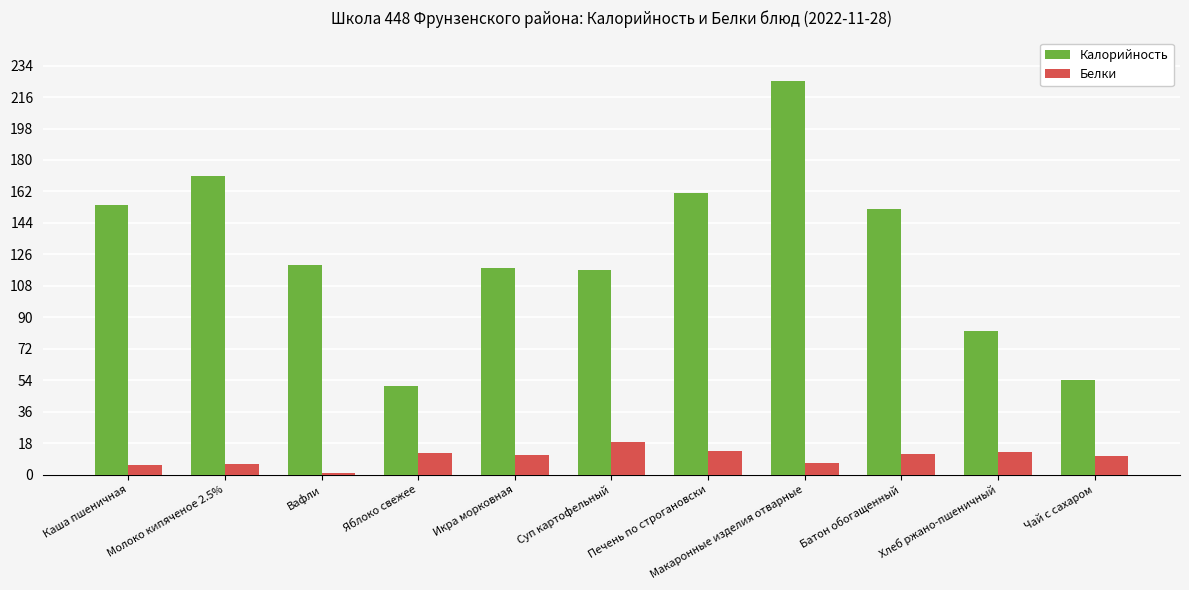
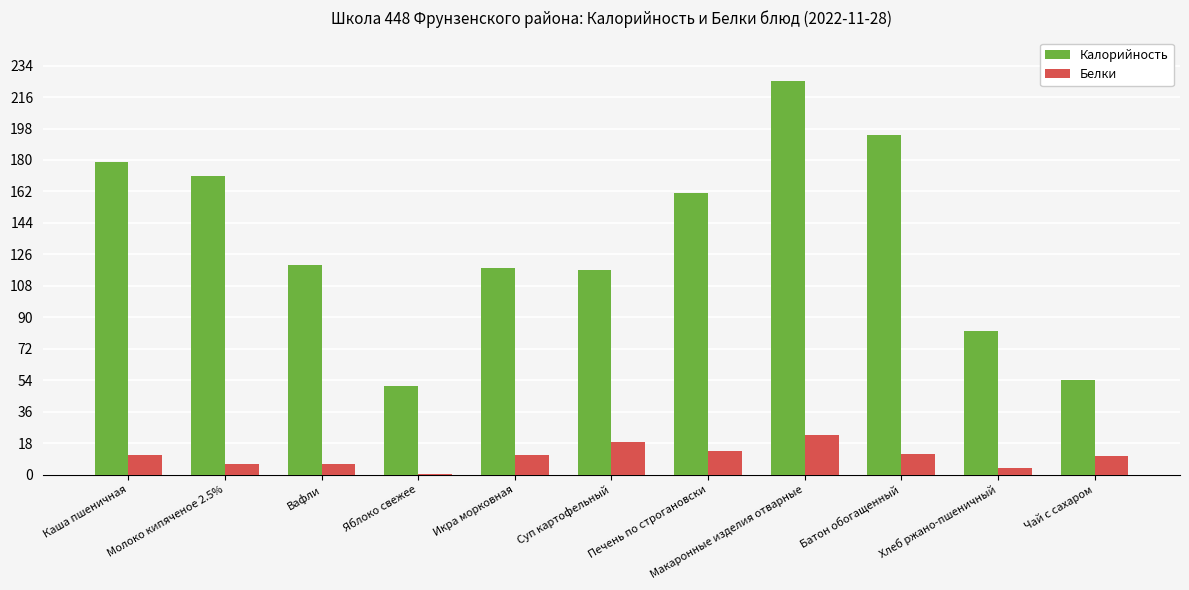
Калорийность, Каша пшеничная: 154 -> 179
Белки, Каша пшеничная: 6 -> 11
Белки, Вафли: 1 -> 6
Белки, Яблоко свежее: 12 -> 1
Белки, Макаронные изделия отварные: 7 -> 23
Калорийность, Батон обогащенный: 152 -> 194
Белки, Хлеб ржано-пшеничный: 13 -> 4
